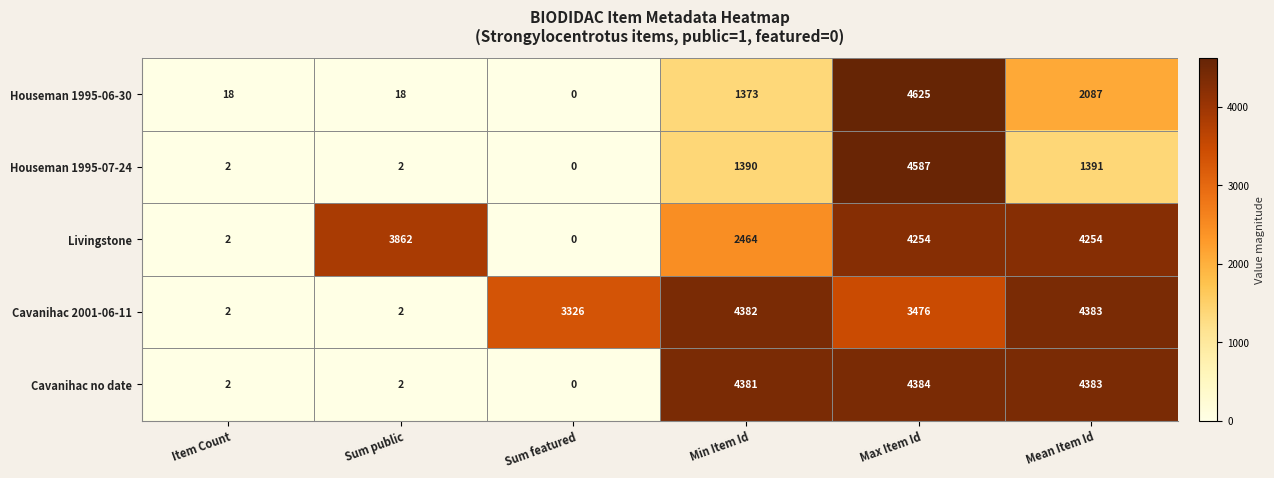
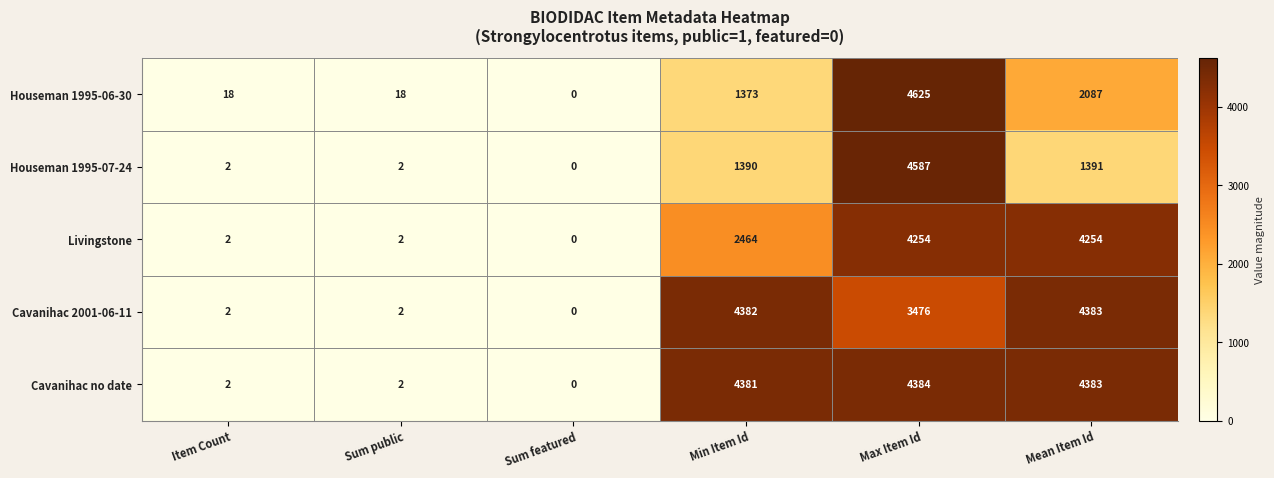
Livingstone, Sum public: 3862 -> 2
Cavanihac 2001-06-11, Sum featured: 3326 -> 0
